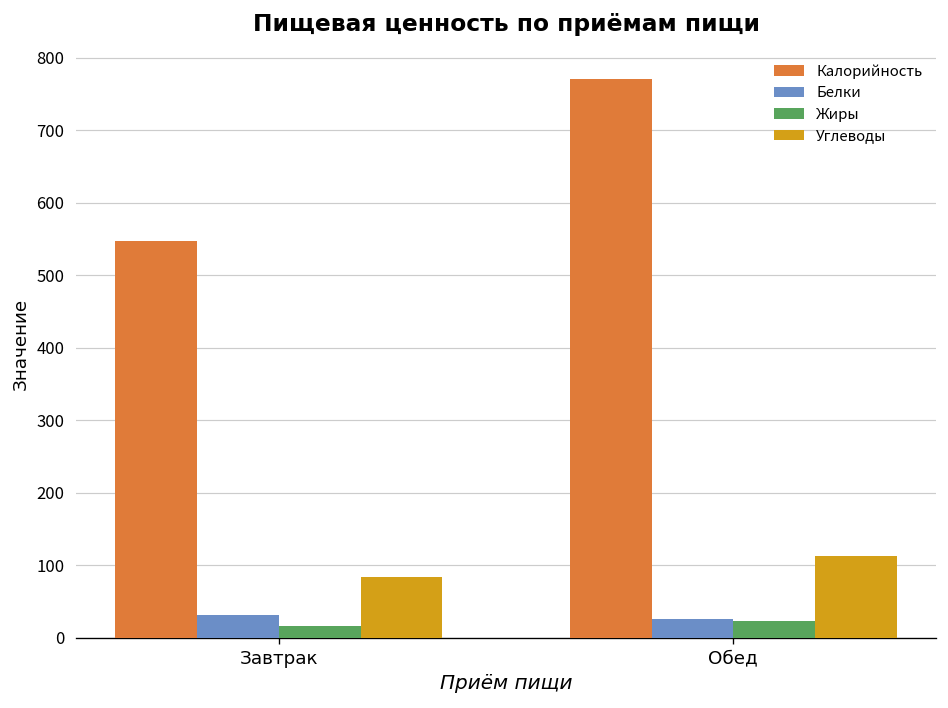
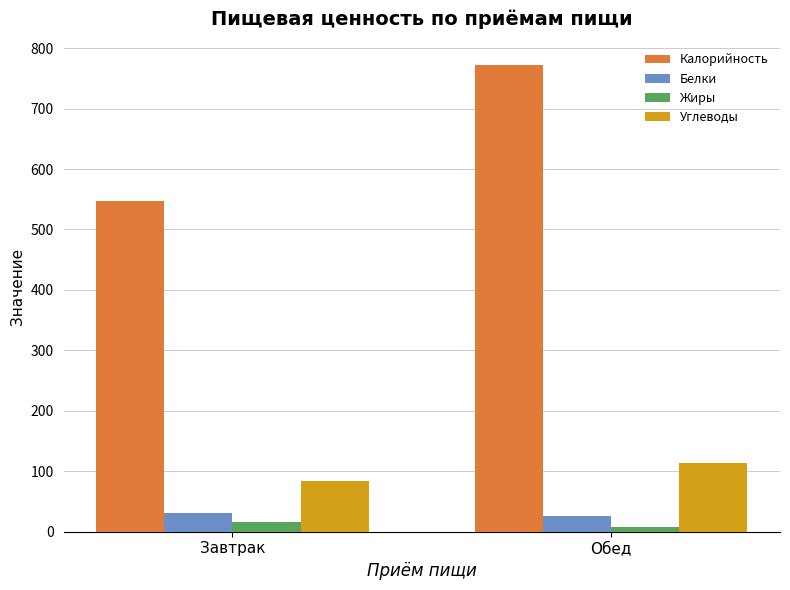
Жиры, Обед: 20 -> 10
